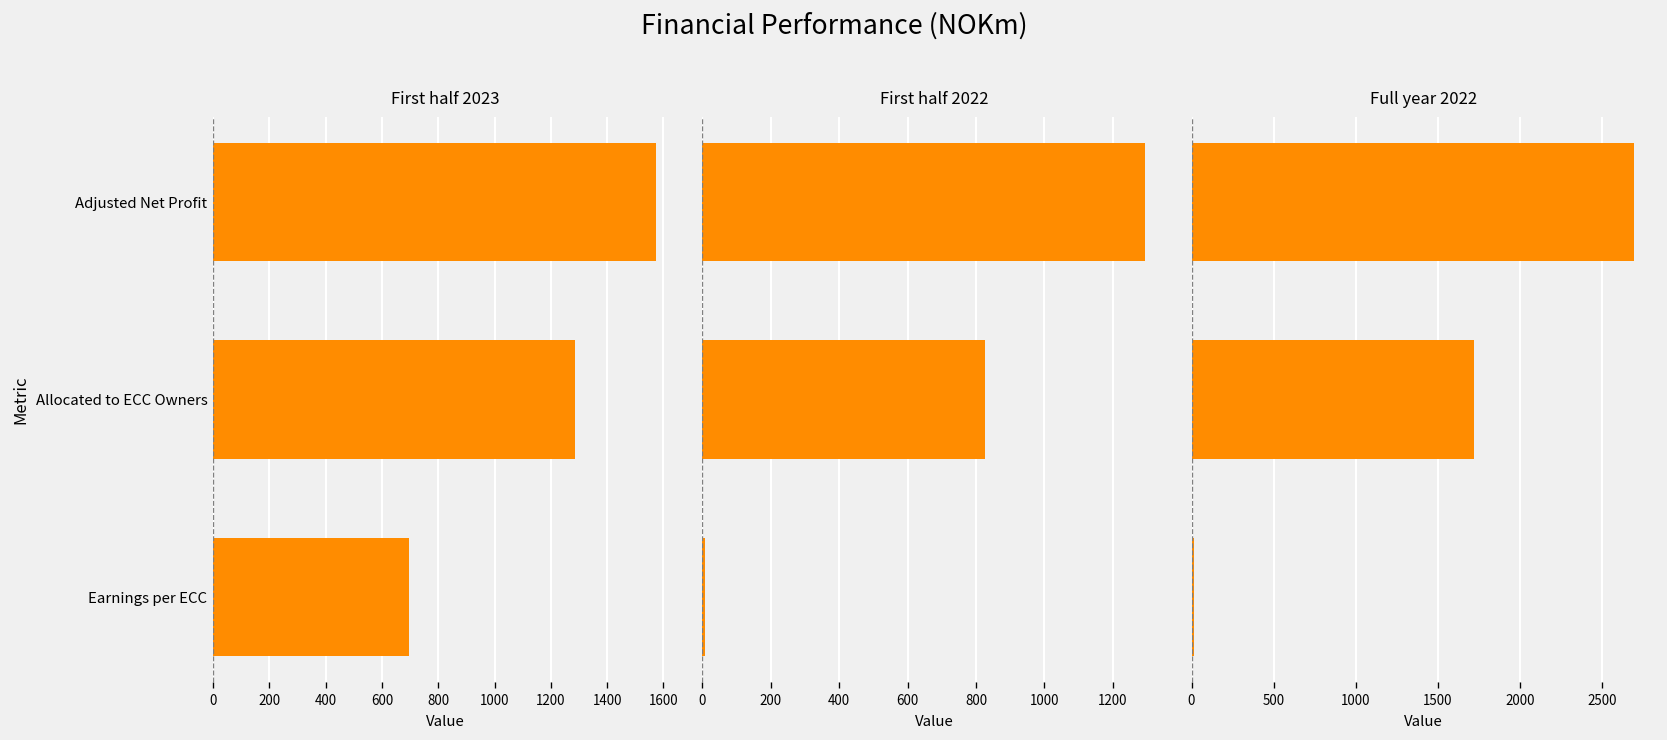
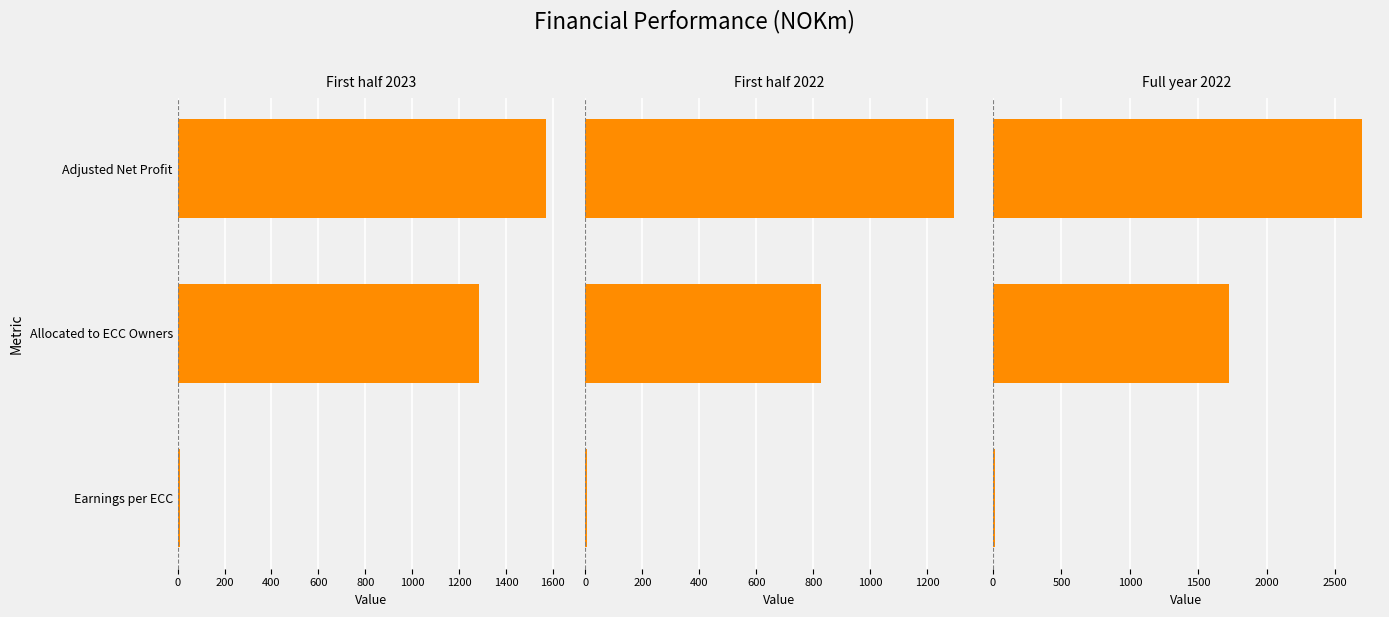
First half 2023, Earnings per ECC: 700 -> 10
